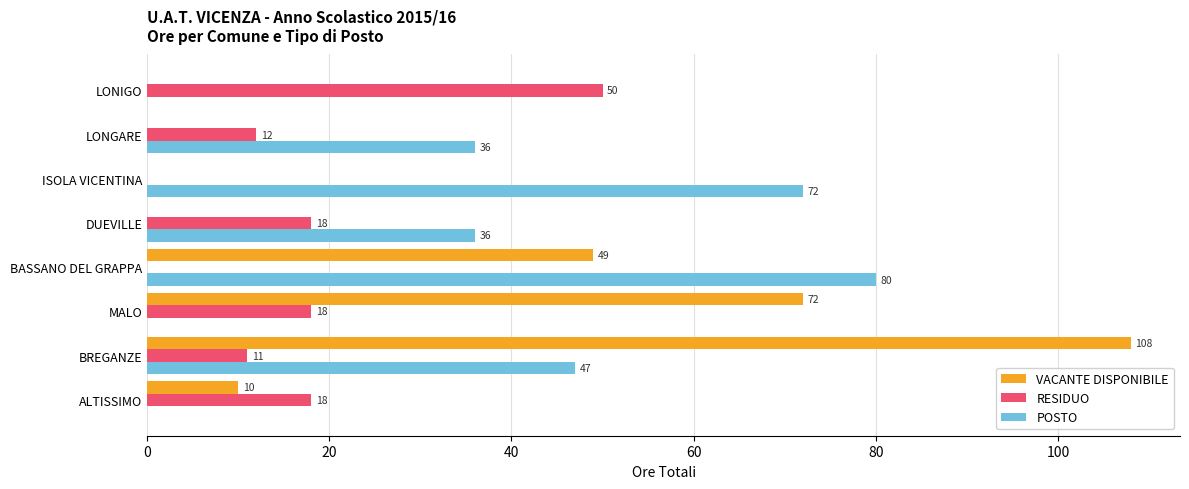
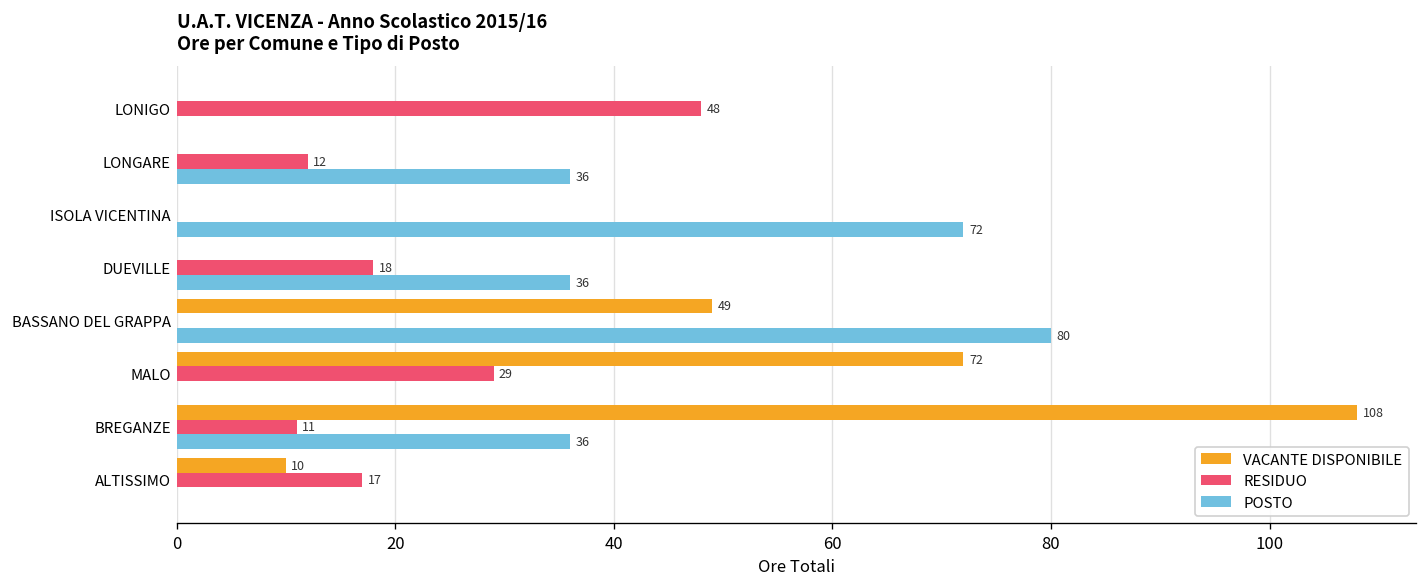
RESIDUO, LONIGO: 50 -> 48
RESIDUO, MALO: 18 -> 29
POSTO, BREGANZE: 47 -> 36
RESIDUO, ALTISSIMO: 18 -> 17
